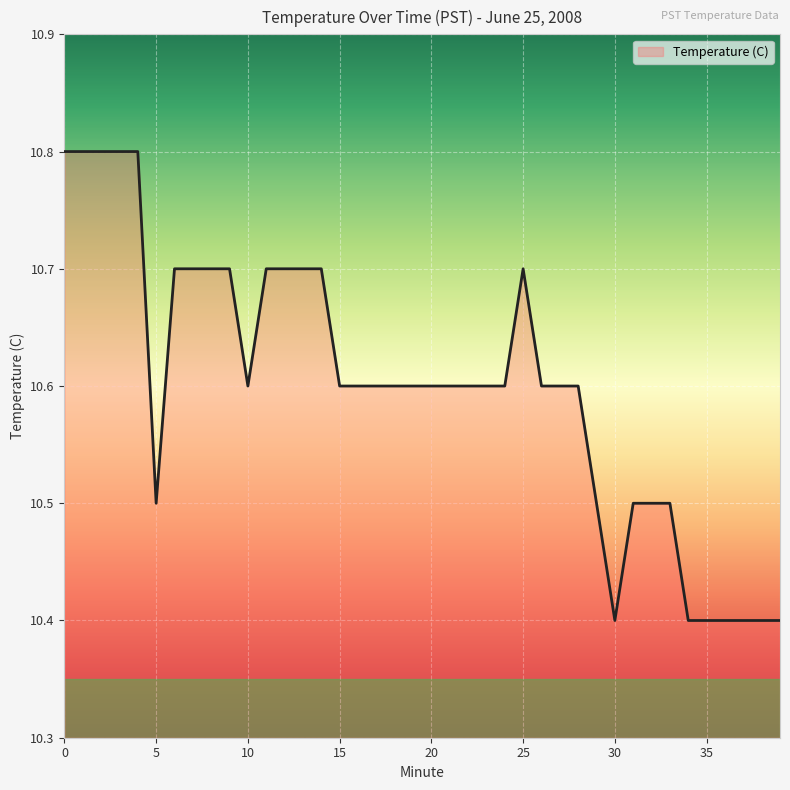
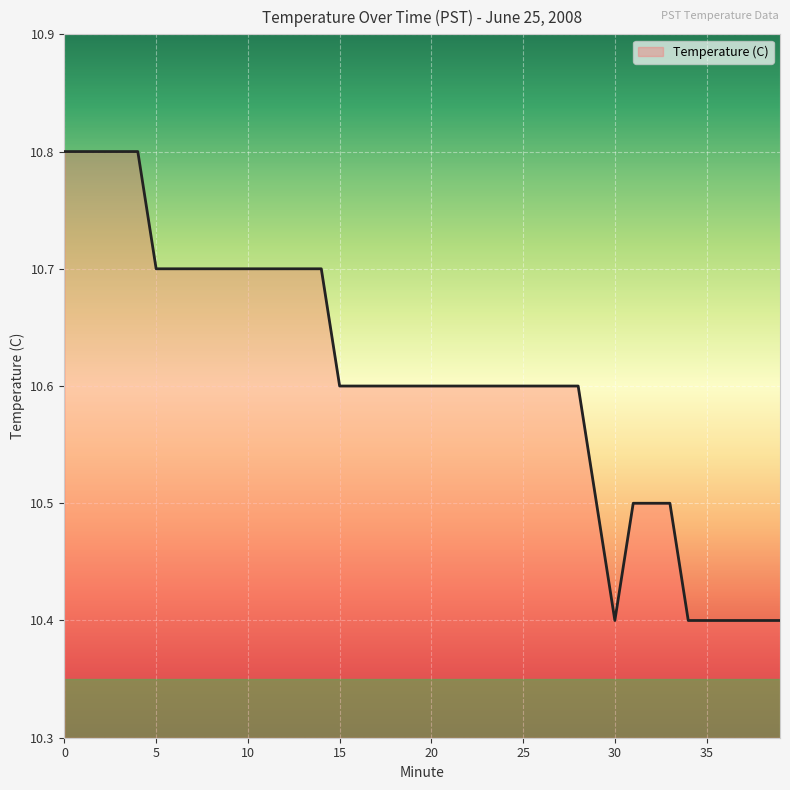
5: 10.5 -> 10.7
10: 10.6 -> 10.7
25: 10.7 -> 10.6
